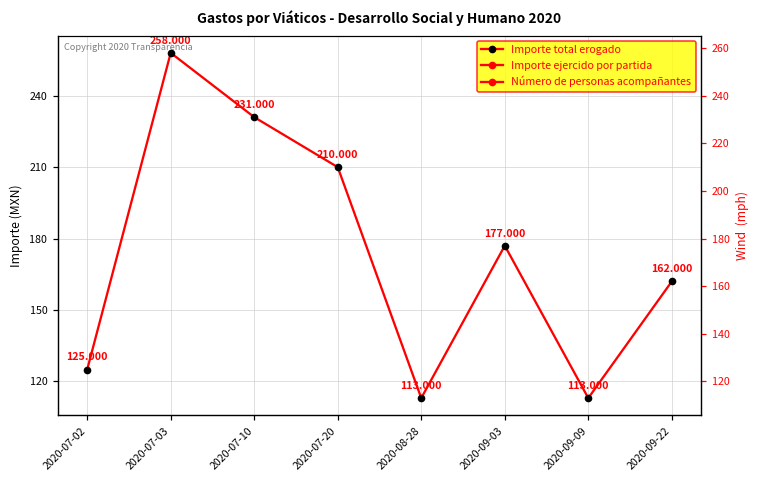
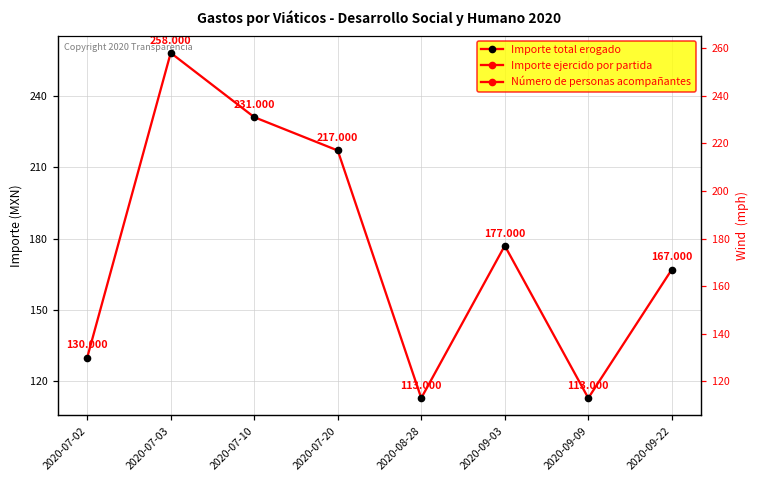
2020-07-02: 125.000 -> 130.000
2020-07-20: 210.000 -> 217.000
2020-09-22: 162.000 -> 167.000
